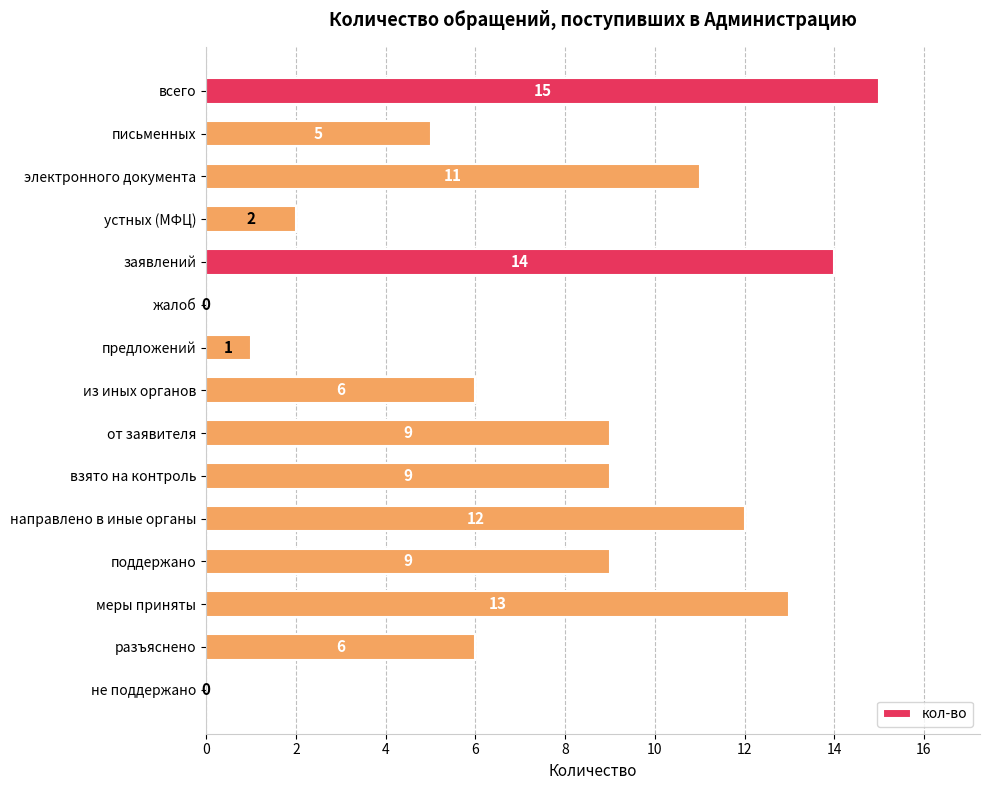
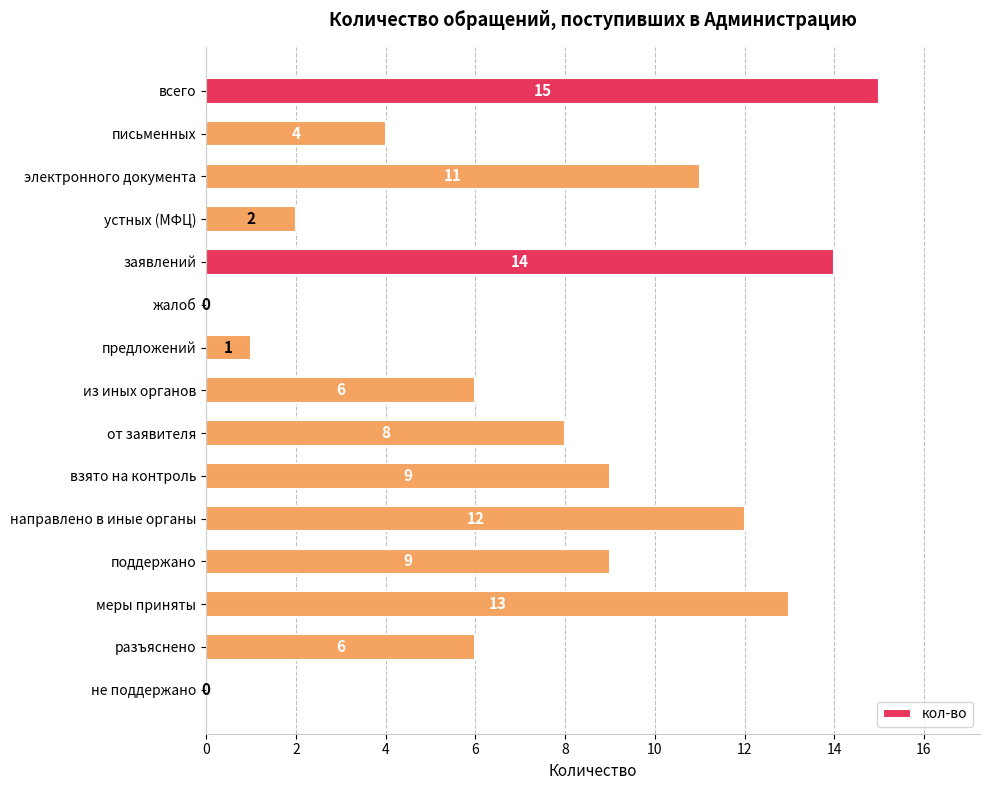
письменных: 5 -> 4
от заявителя: 9 -> 8
